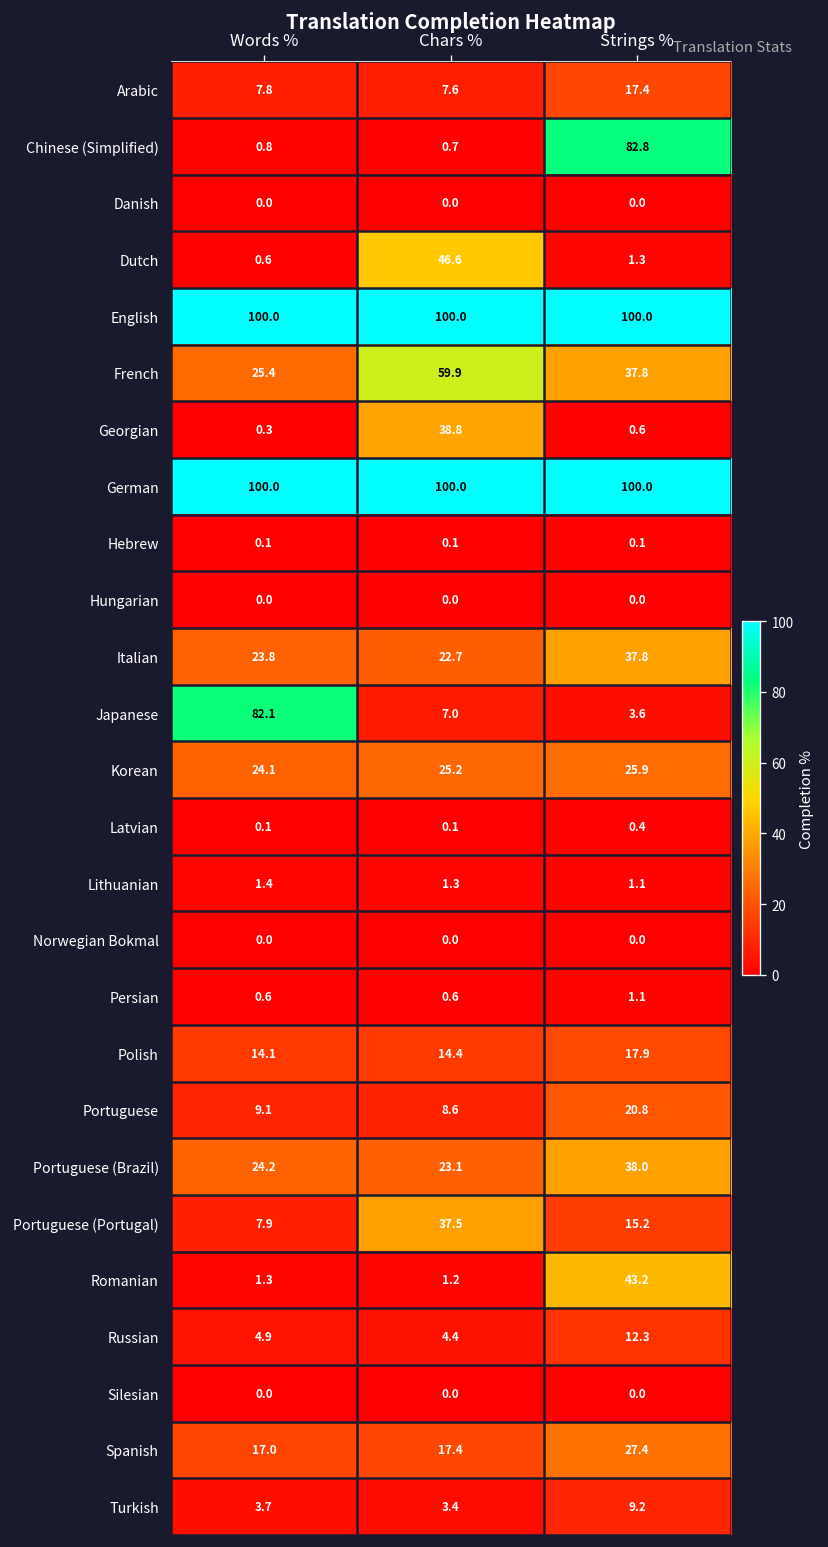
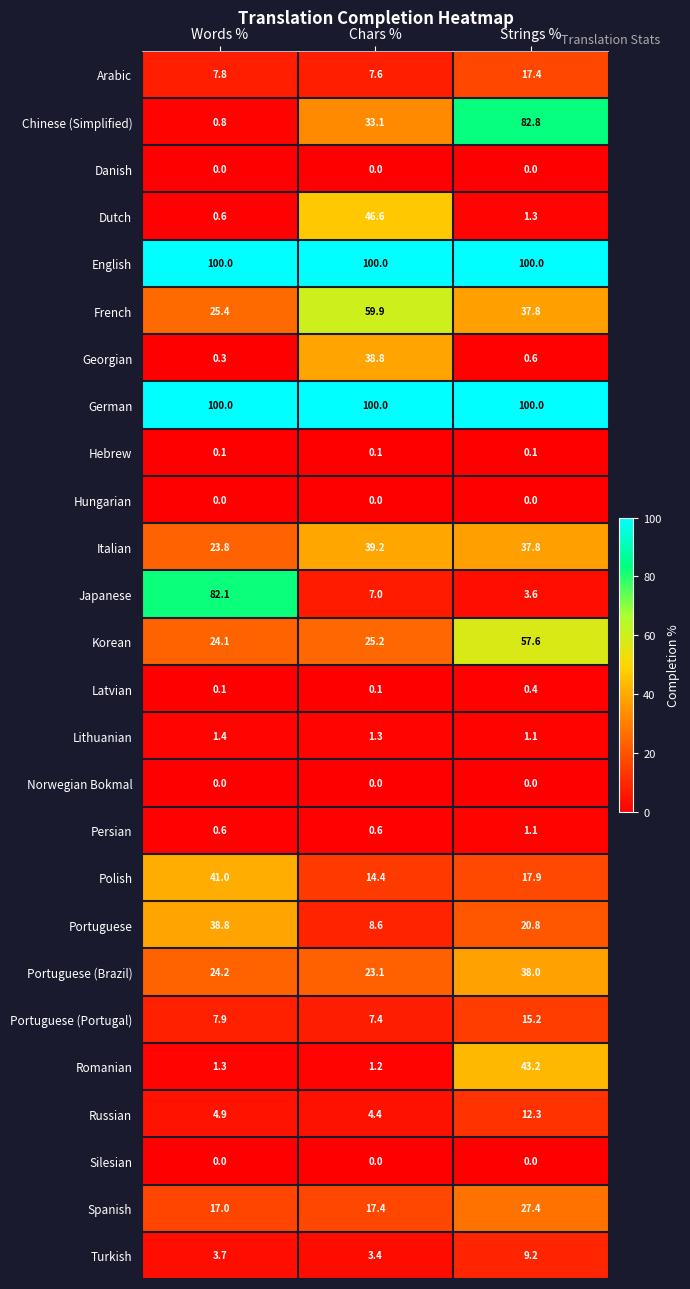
Chinese (Simplified), Chars %: 0.7 -> 33.1
Italian, Chars %: 22.7 -> 39.2
Korean, Strings %: 25.9 -> 57.6
Polish, Words %: 14.1 -> 41.0
Portuguese, Words %: 9.1 -> 38.8
Portuguese (Portugal), Chars %: 37.5 -> 7.4
